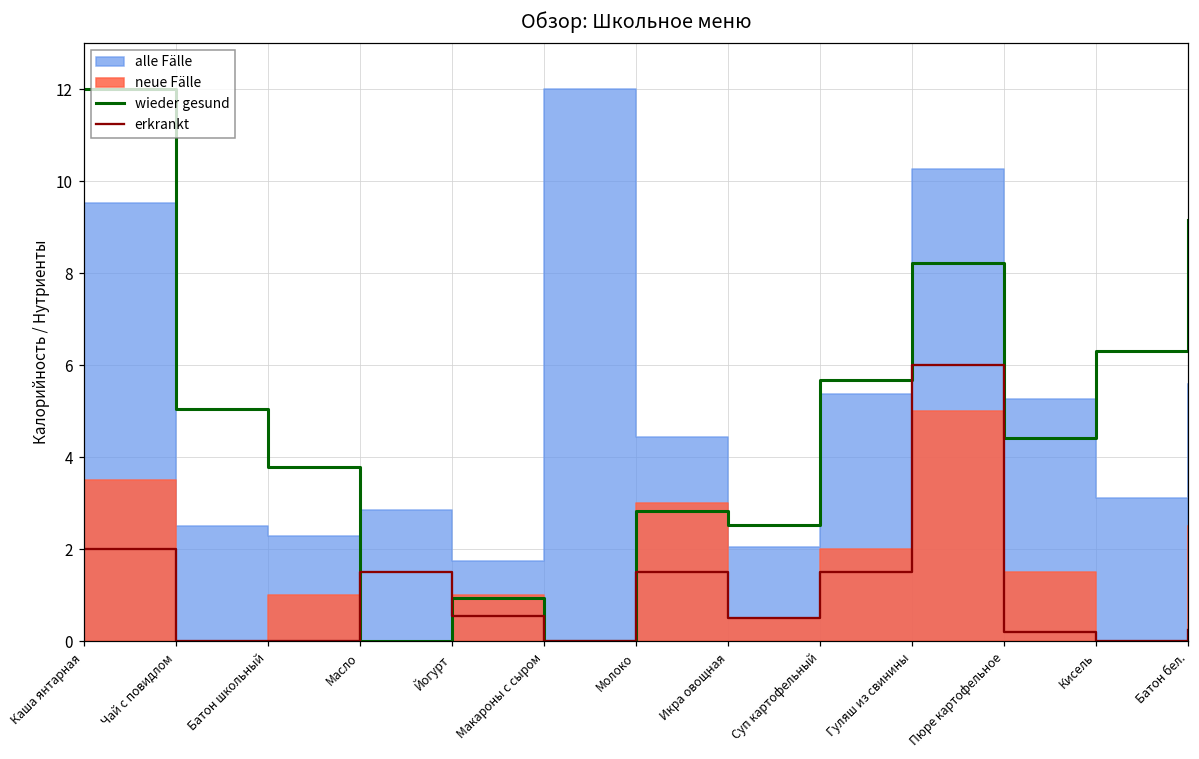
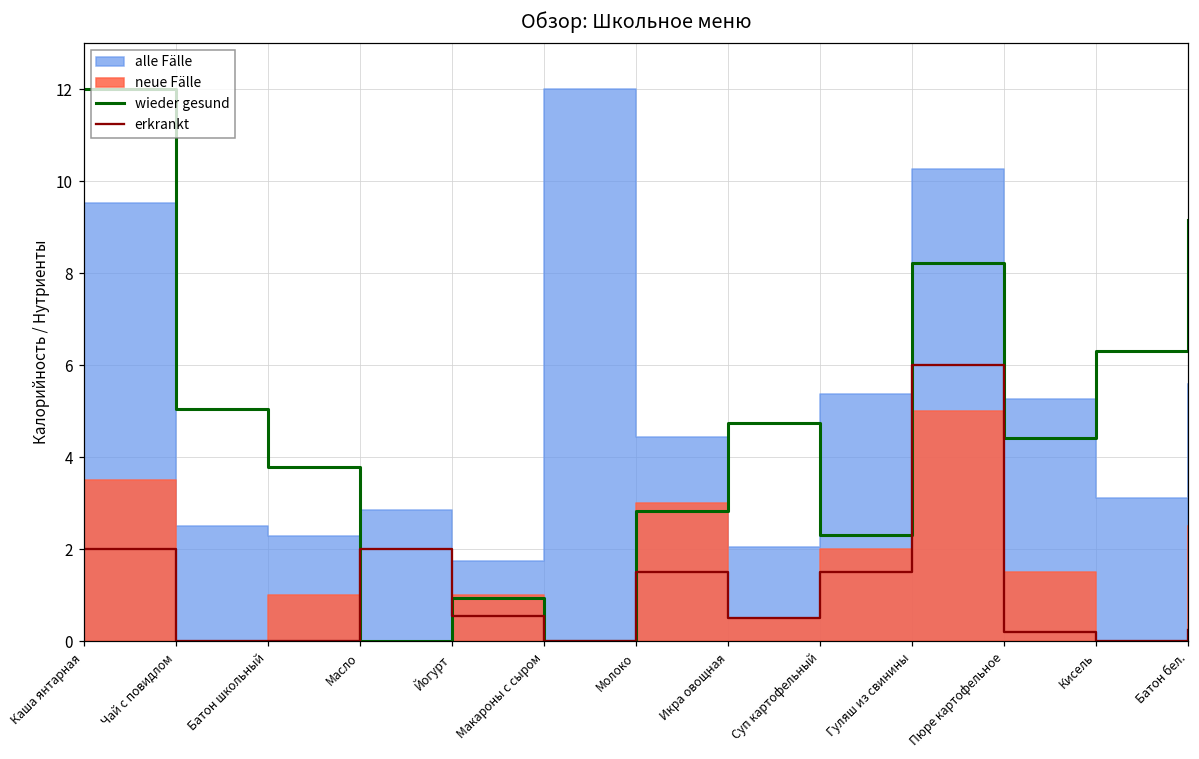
erkrankt, Масло: 1.5 -> 2.0
wieder gesund, Икра овощная: 2.5 -> 4.7
wieder gesund, Суп картофельный: 5.7 -> 2.3
